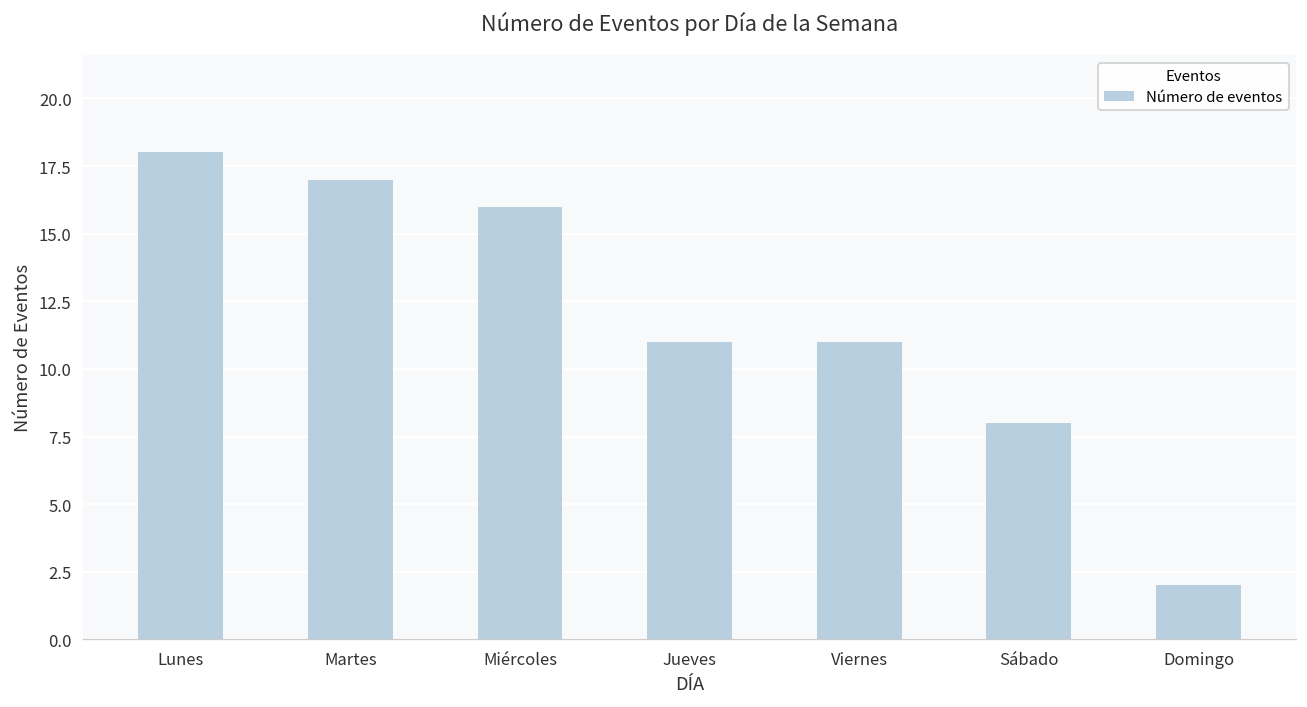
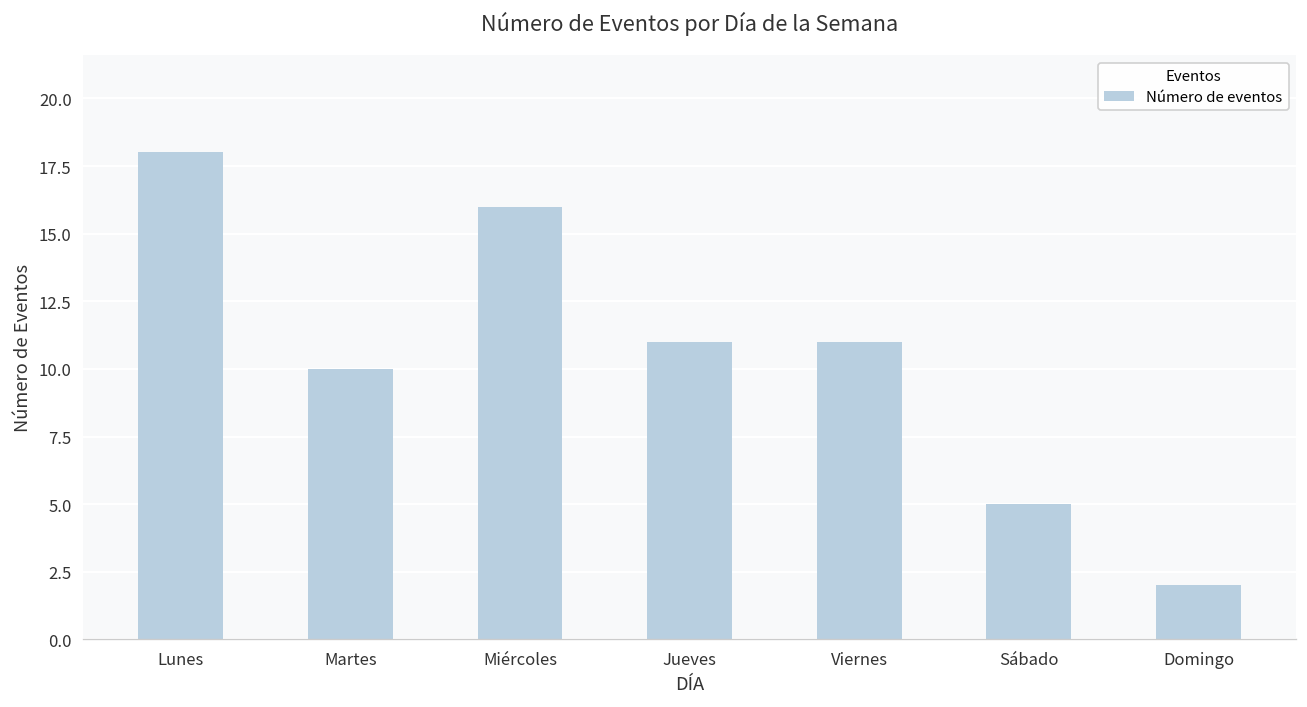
Martes: 17 -> 10
Sábado: 8 -> 5
